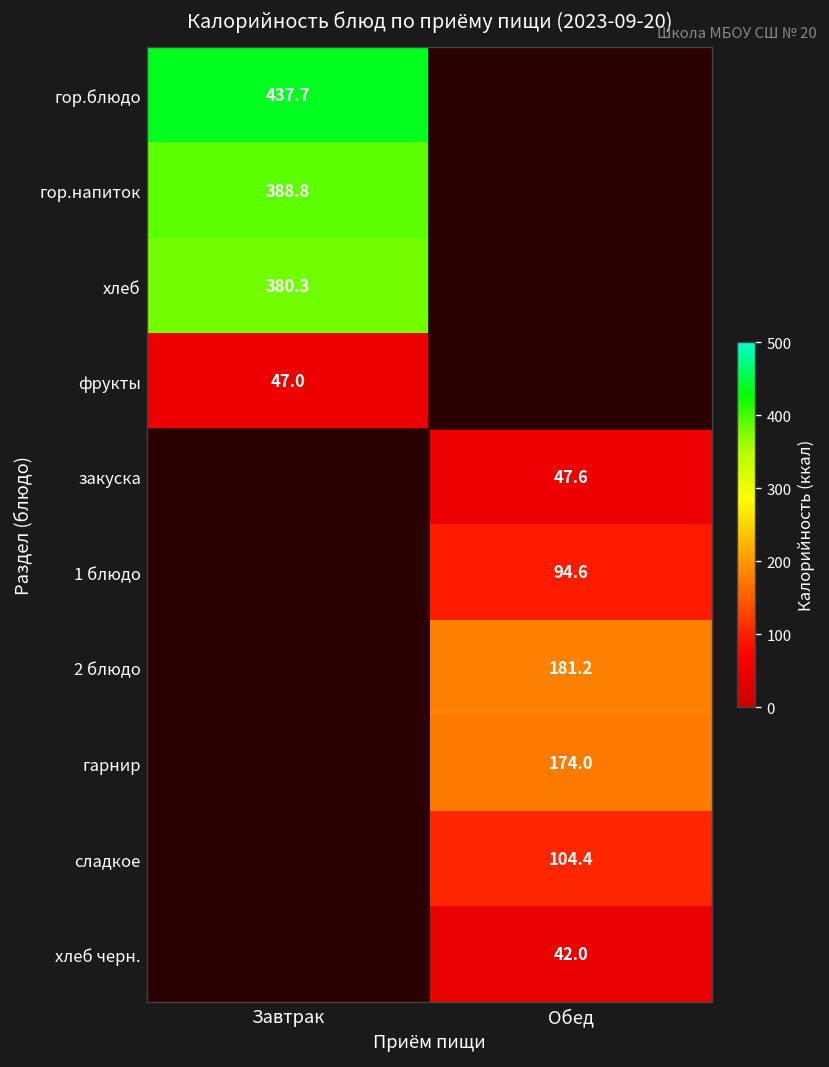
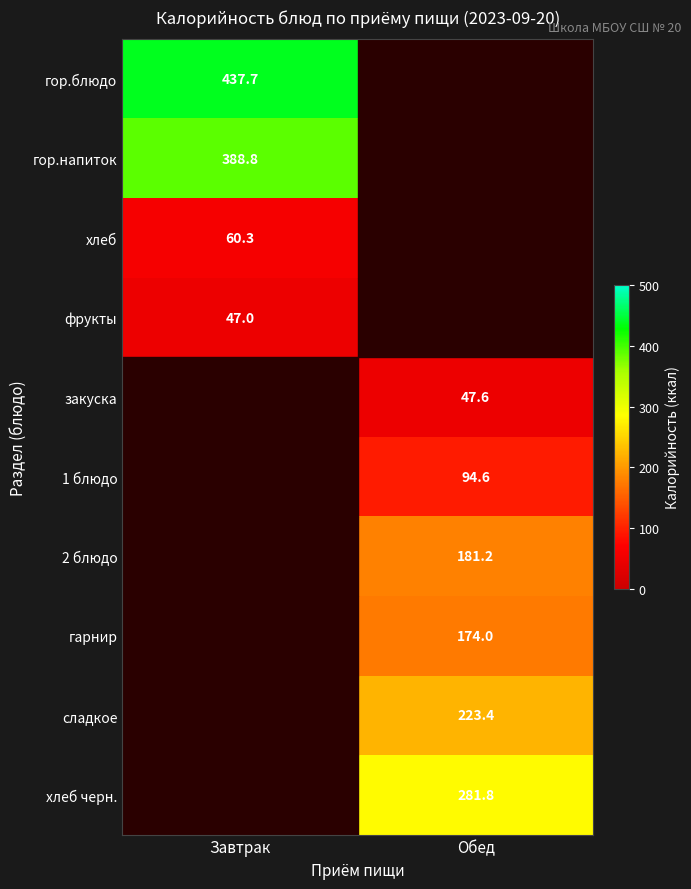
хлеб, Завтрак: 380.3 -> 60.3
сладкое, Обед: 104.4 -> 223.4
хлеб черн., Обед: 42.0 -> 281.8
